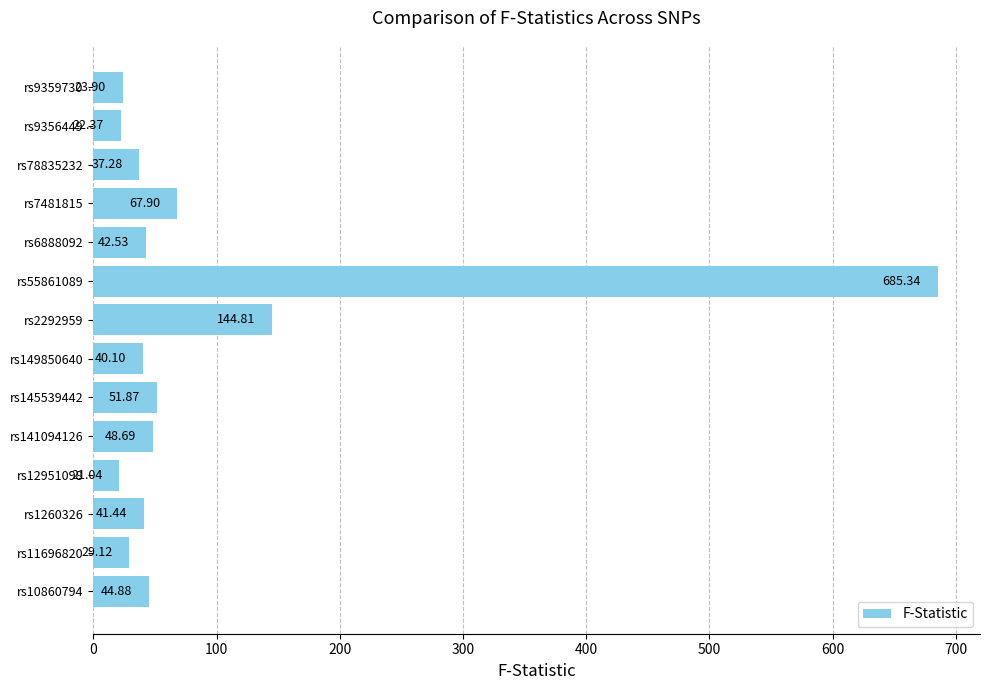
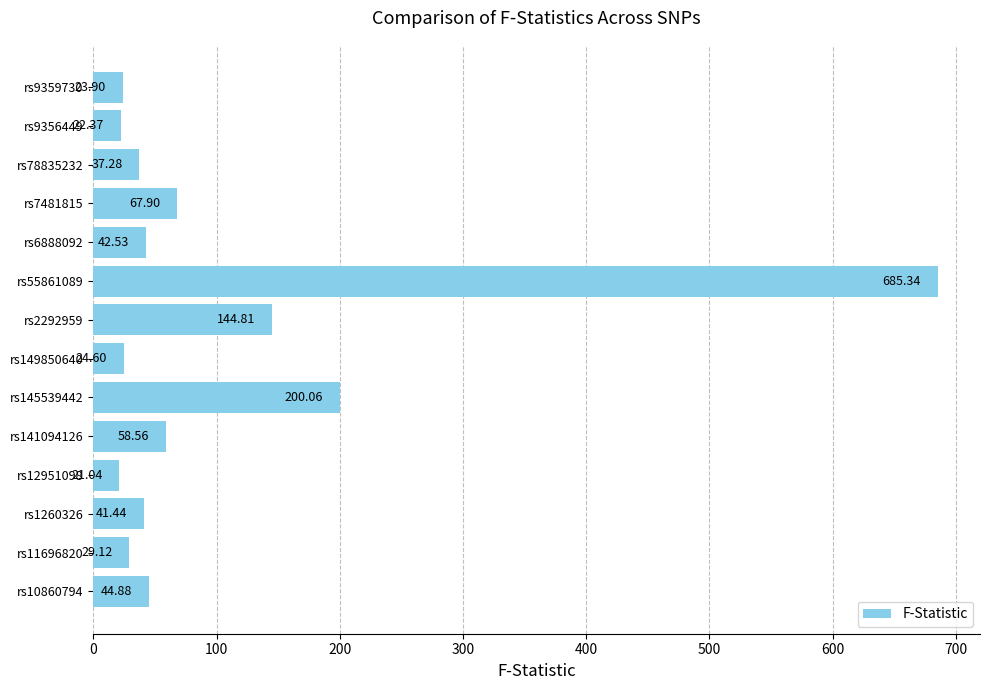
rs149850640: 40.10 -> 24.60
rs145539442: 51.87 -> 200.06
rs141094126: 48.69 -> 58.56
